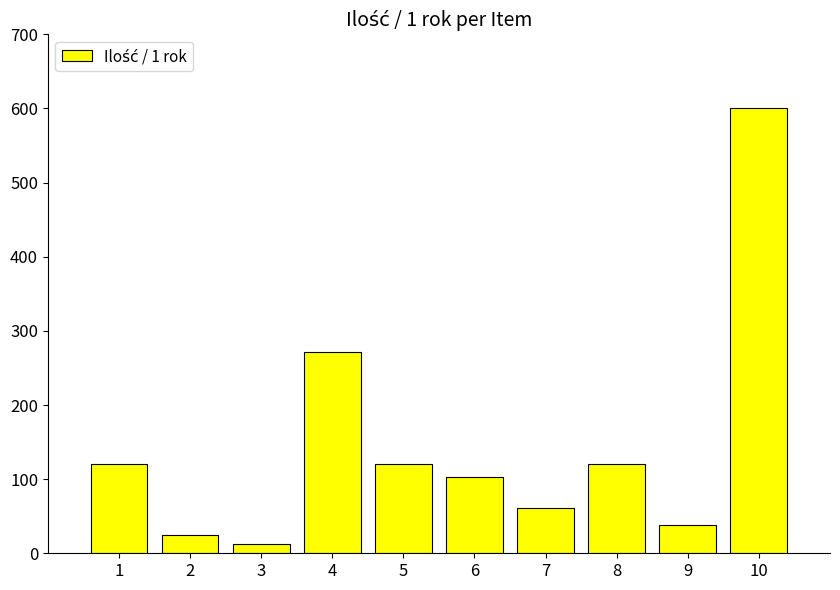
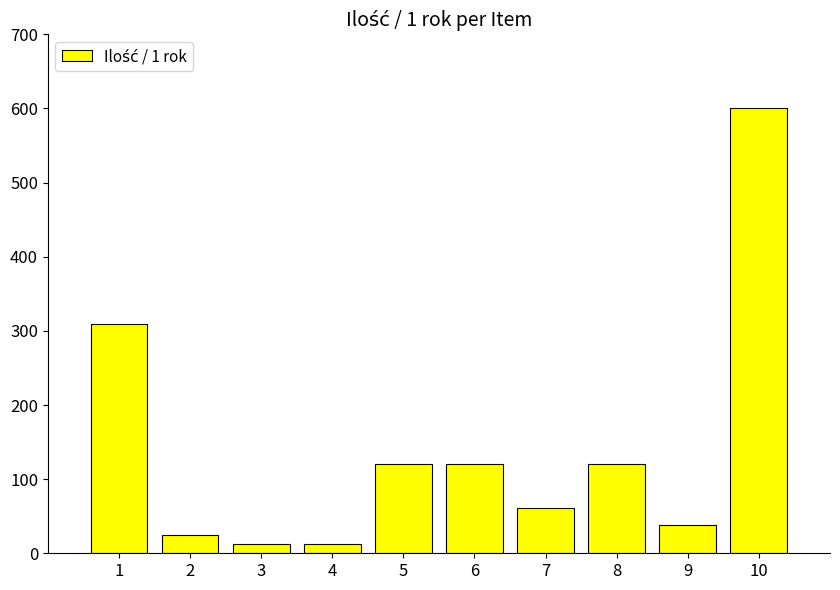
1: 120 -> 310
4: 270 -> 10
6: 100 -> 120
